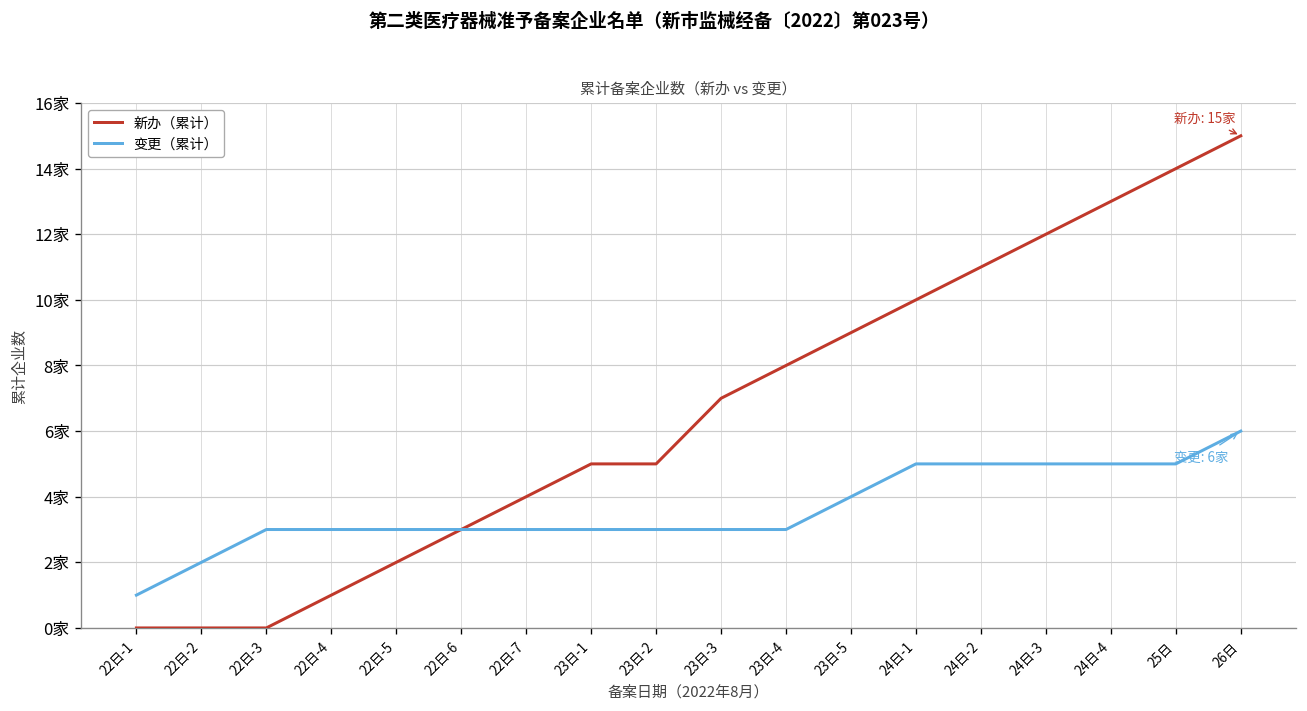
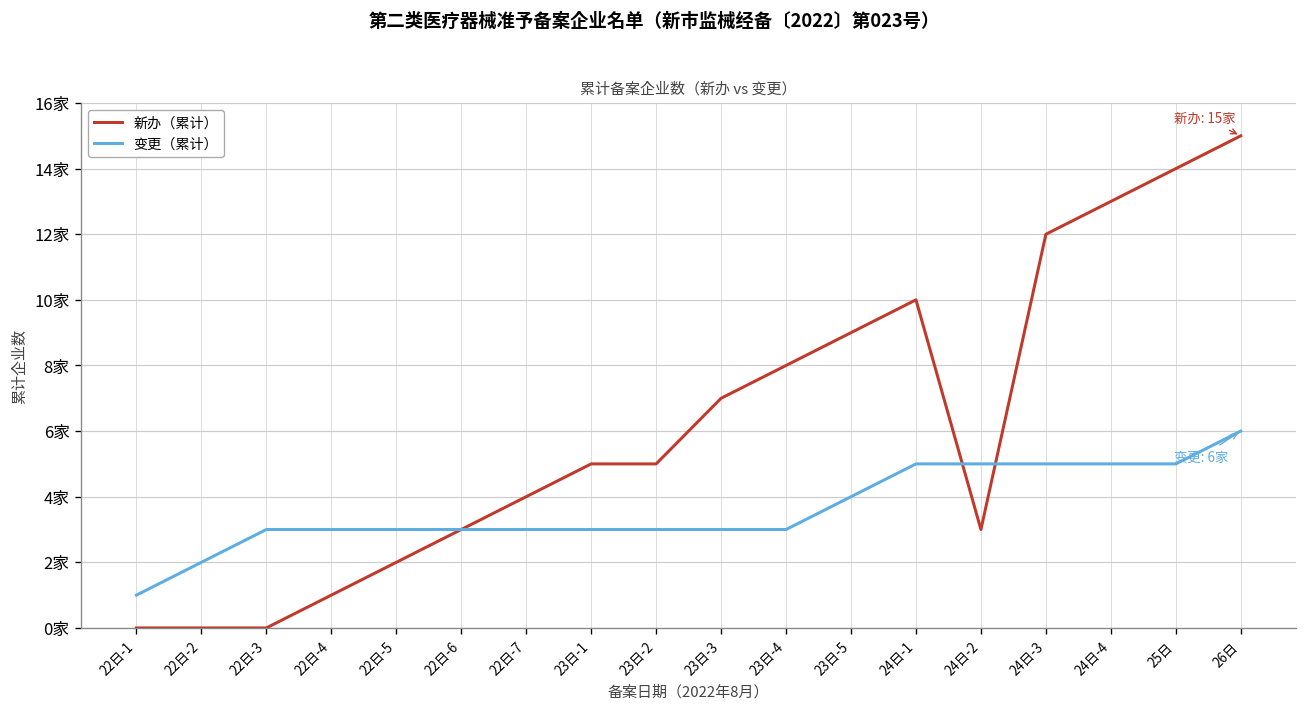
新办（累计）, 24日-2: 11家 -> 3家
